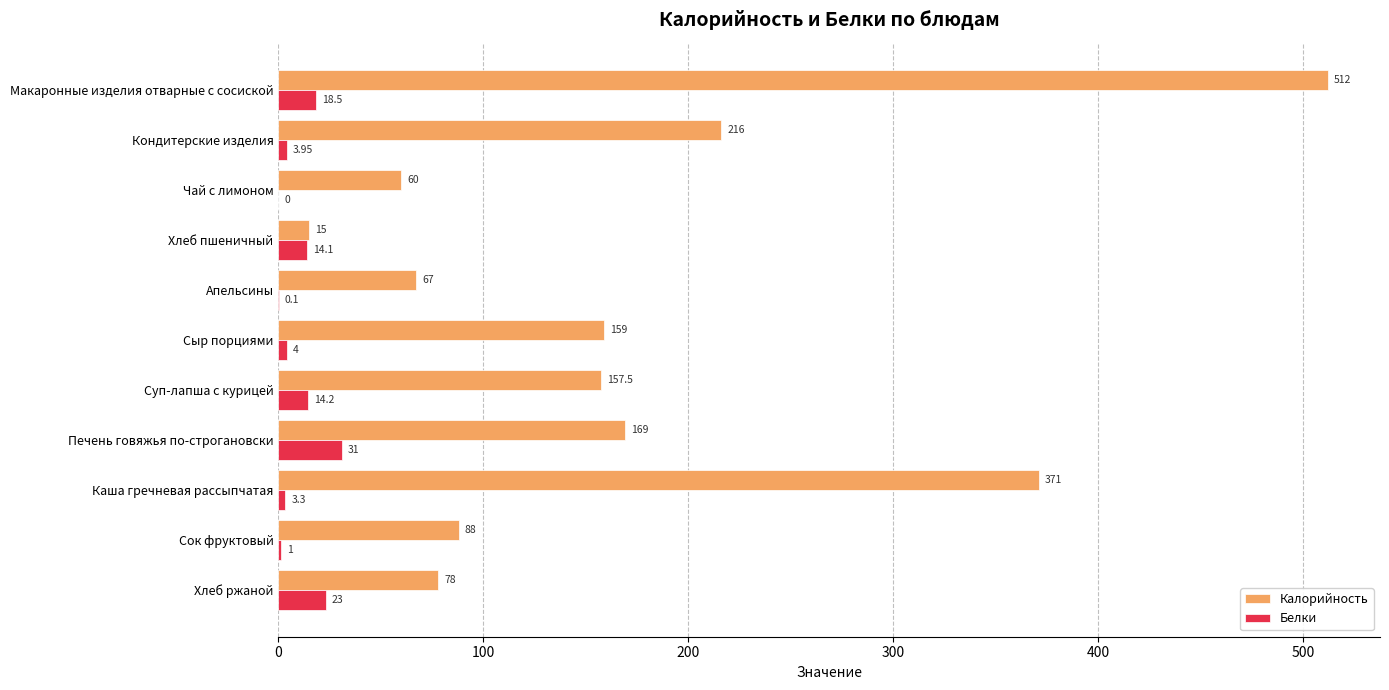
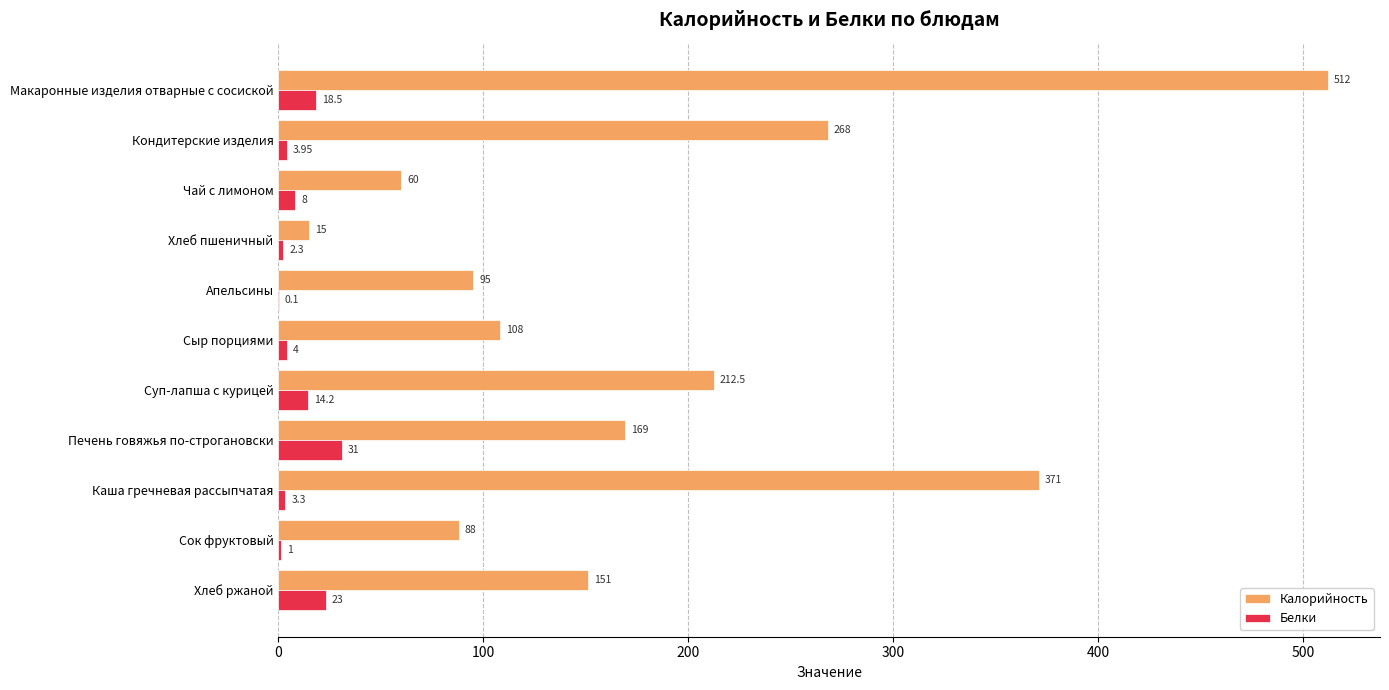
Калорийность, Кондитерские изделия: 216 -> 268
Белки, Чай с лимоном: 0 -> 8
Белки, Хлеб пшеничный: 14.1 -> 2.3
Калорийность, Апельсины: 67 -> 95
Калорийность, Сыр порциями: 159 -> 108
Калорийность, Суп-лапша с курицей: 157.5 -> 212.5
Калорийность, Хлеб ржаной: 78 -> 151
